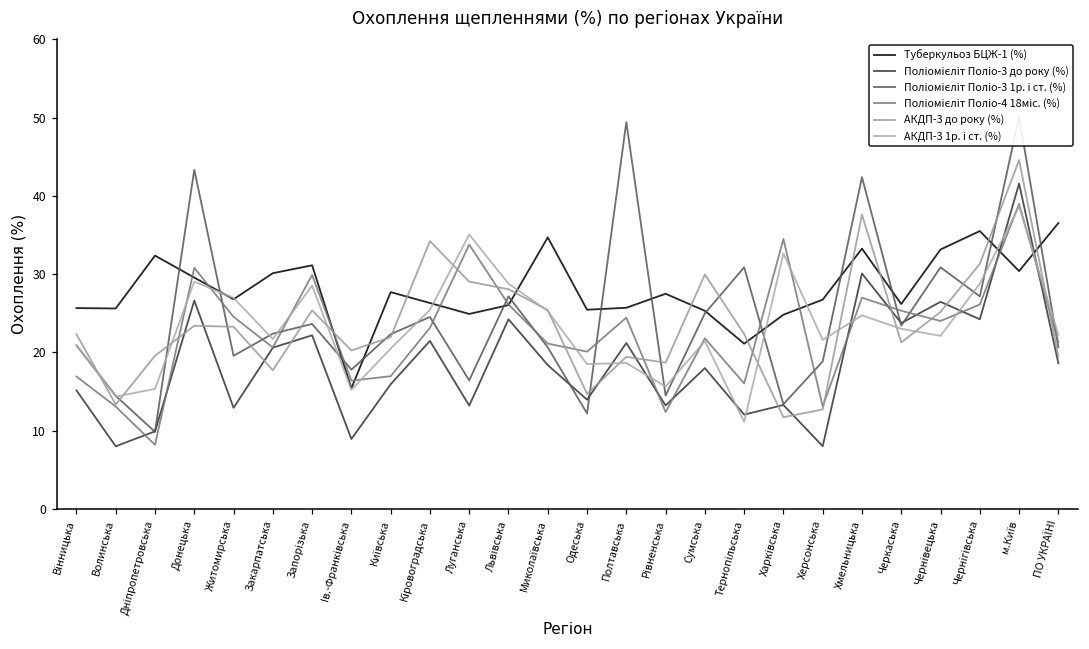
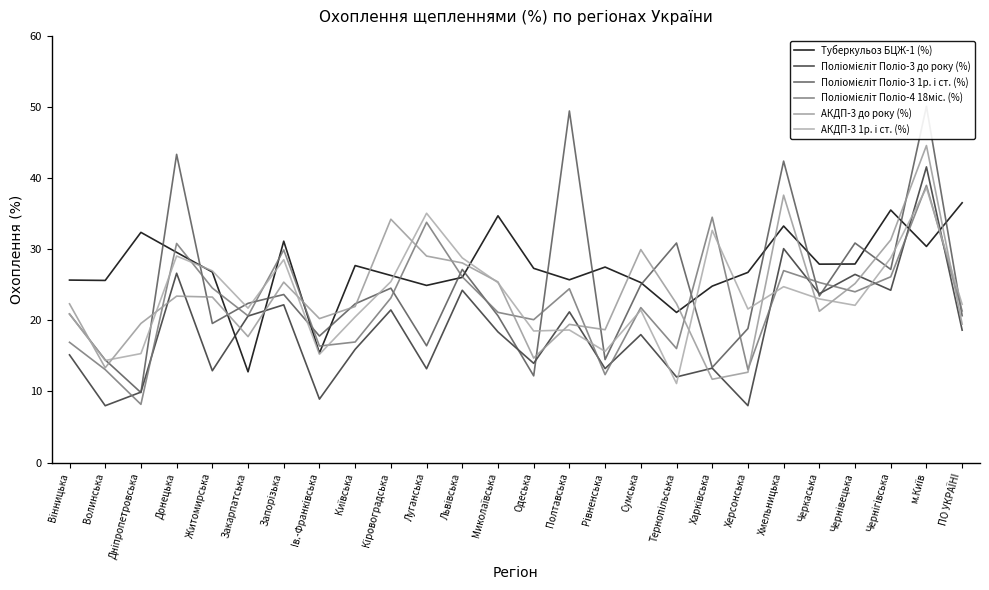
Туберкульоз БЦЖ-1 (%), Закарпатська: 30 -> 13
Туберкульоз БЦЖ-1 (%), Одеська: 25 -> 27
Туберкульоз БЦЖ-1 (%), Черкаська: 26 -> 28
Туберкульоз БЦЖ-1 (%), Чернівецька: 33 -> 28
